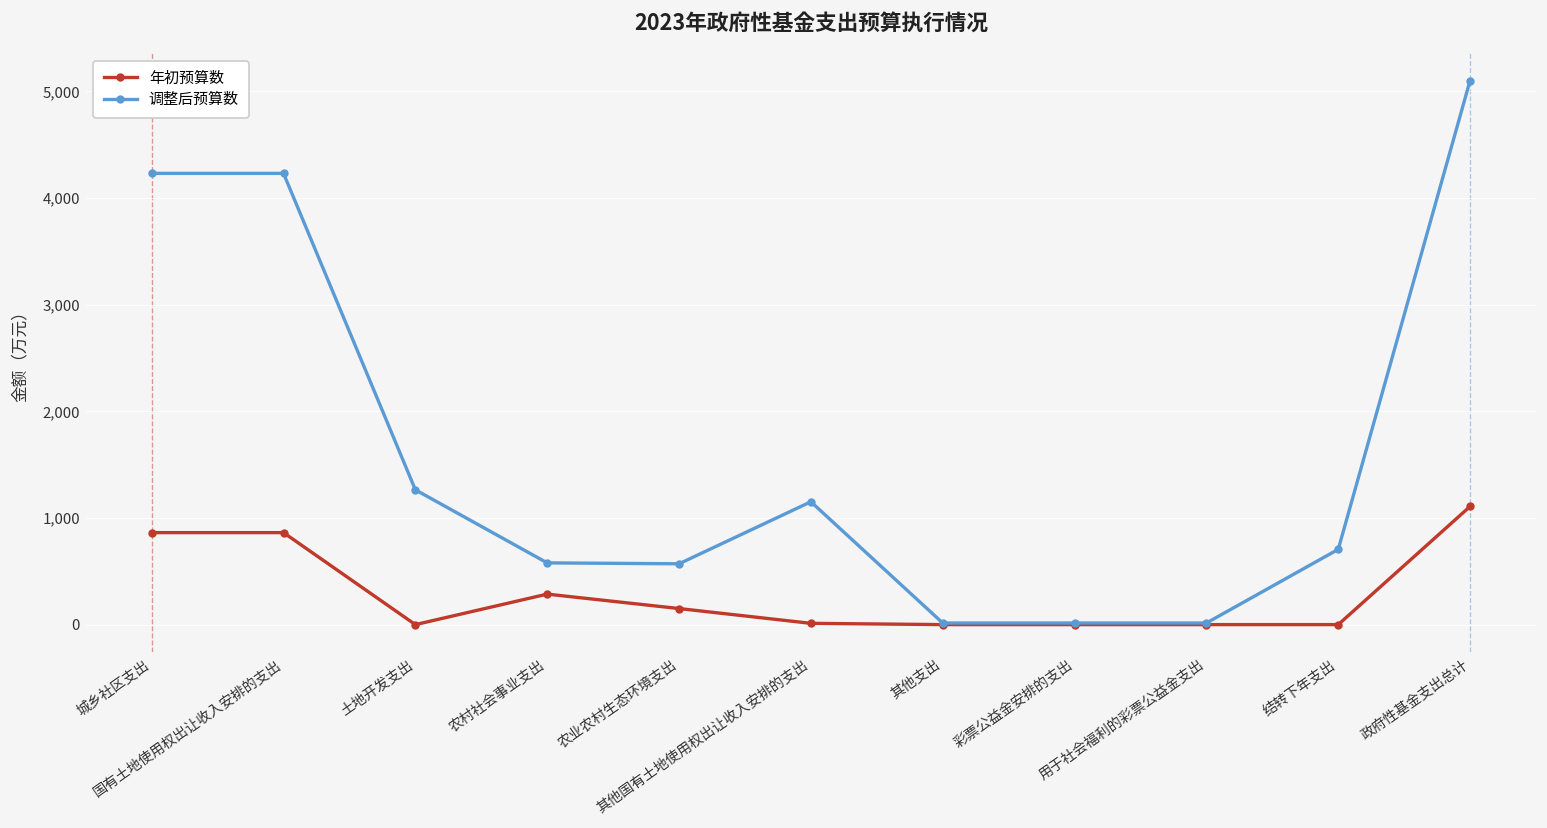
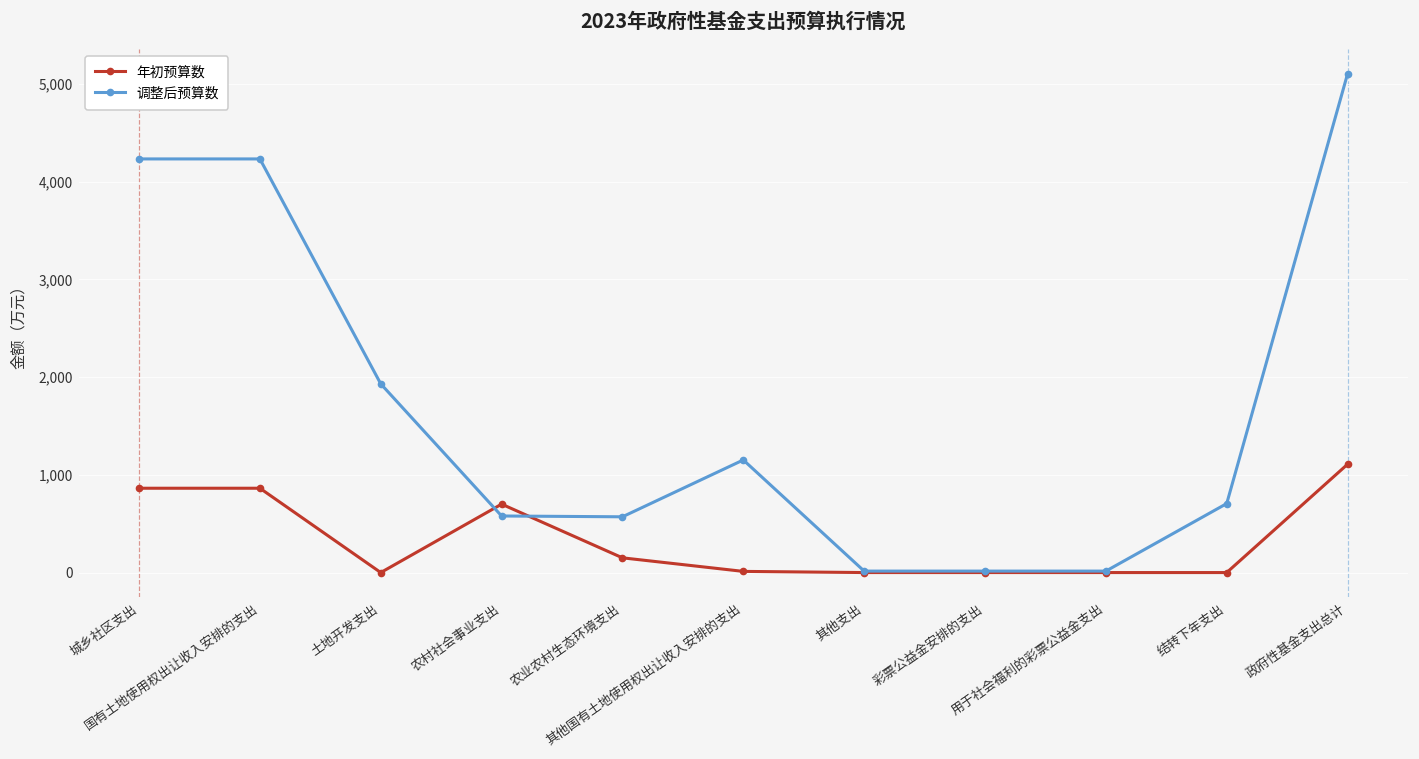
调整后预算数, 土地开发支出: 1,300 -> 1,900
年初预算数, 农村社会事业支出: 300 -> 700
